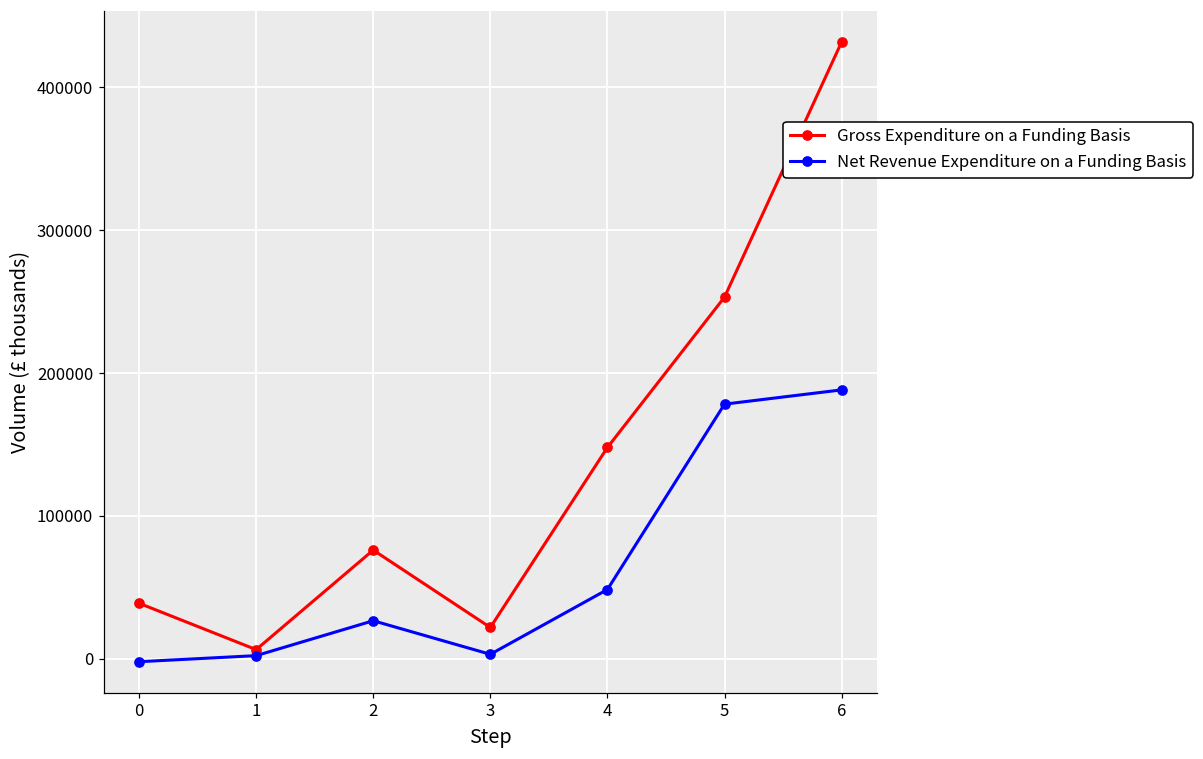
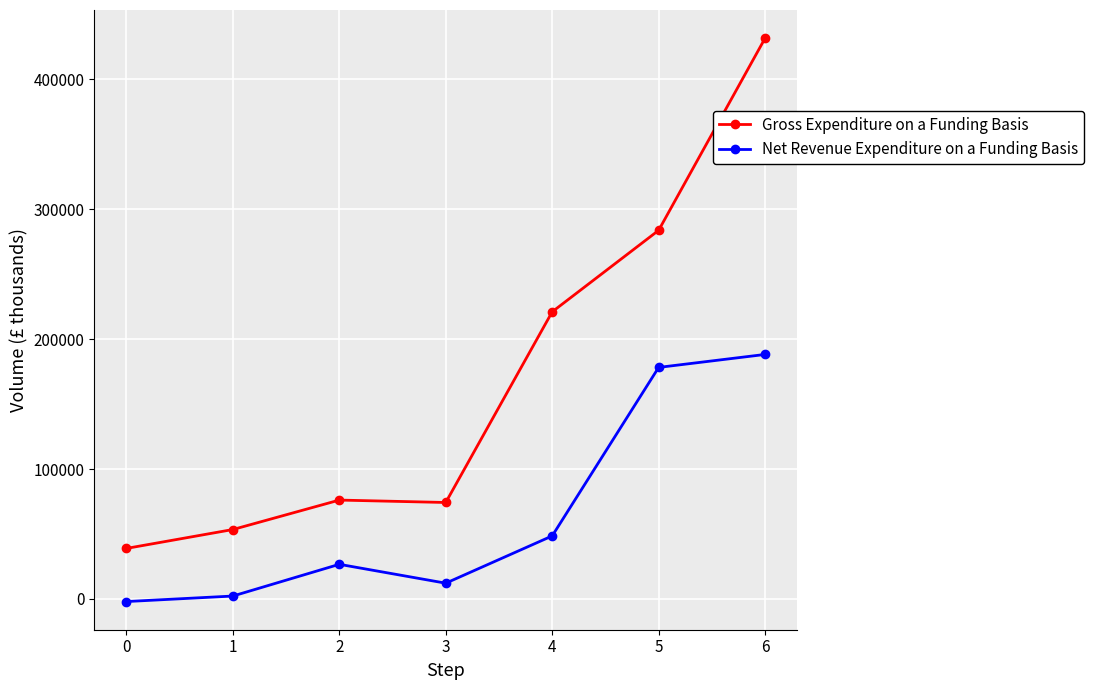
Gross Expenditure on a Funding Basis, 1: 6000 -> 53000
Gross Expenditure on a Funding Basis, 3: 22000 -> 74000
Net Revenue Expenditure on a Funding Basis, 3: 3000 -> 12000
Gross Expenditure on a Funding Basis, 4: 148000 -> 221000
Gross Expenditure on a Funding Basis, 5: 253000 -> 284000
